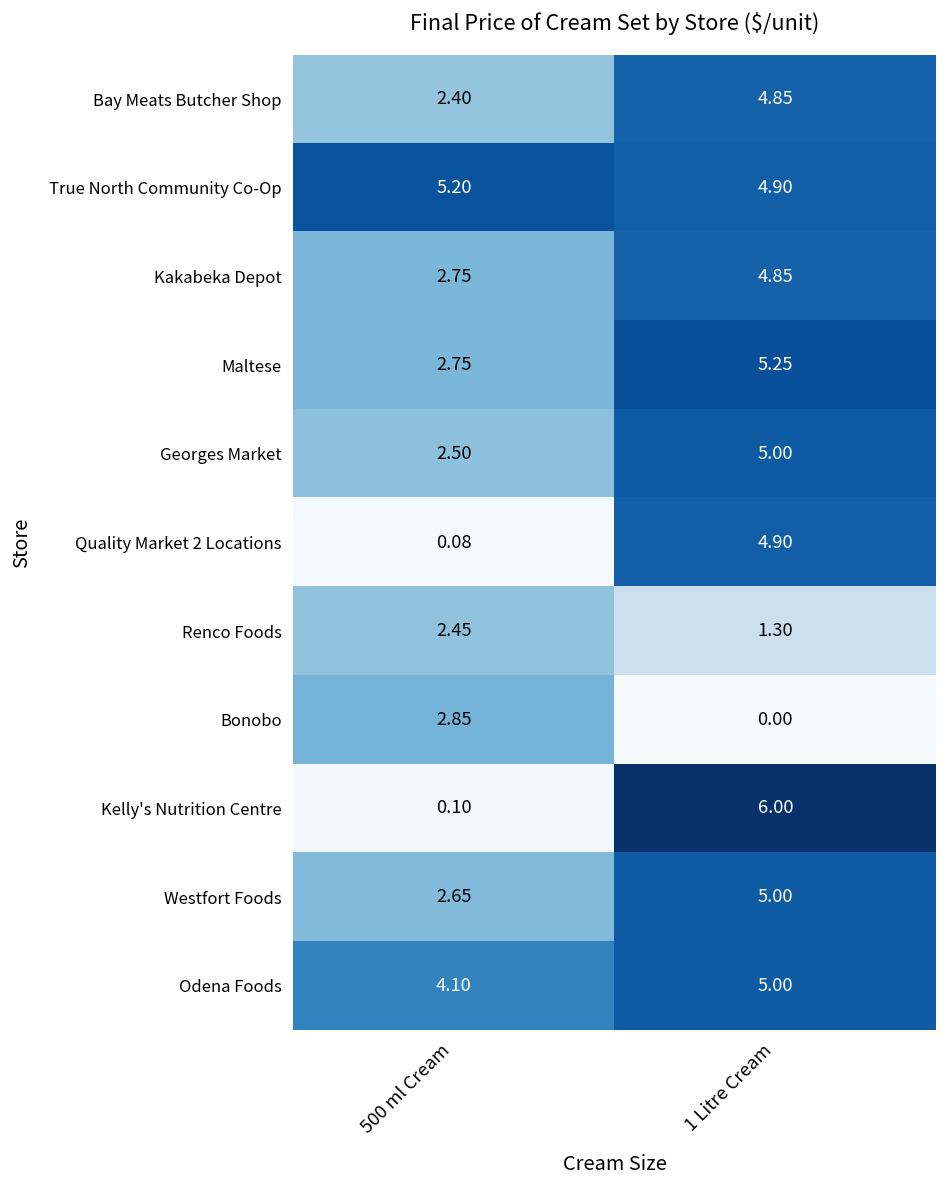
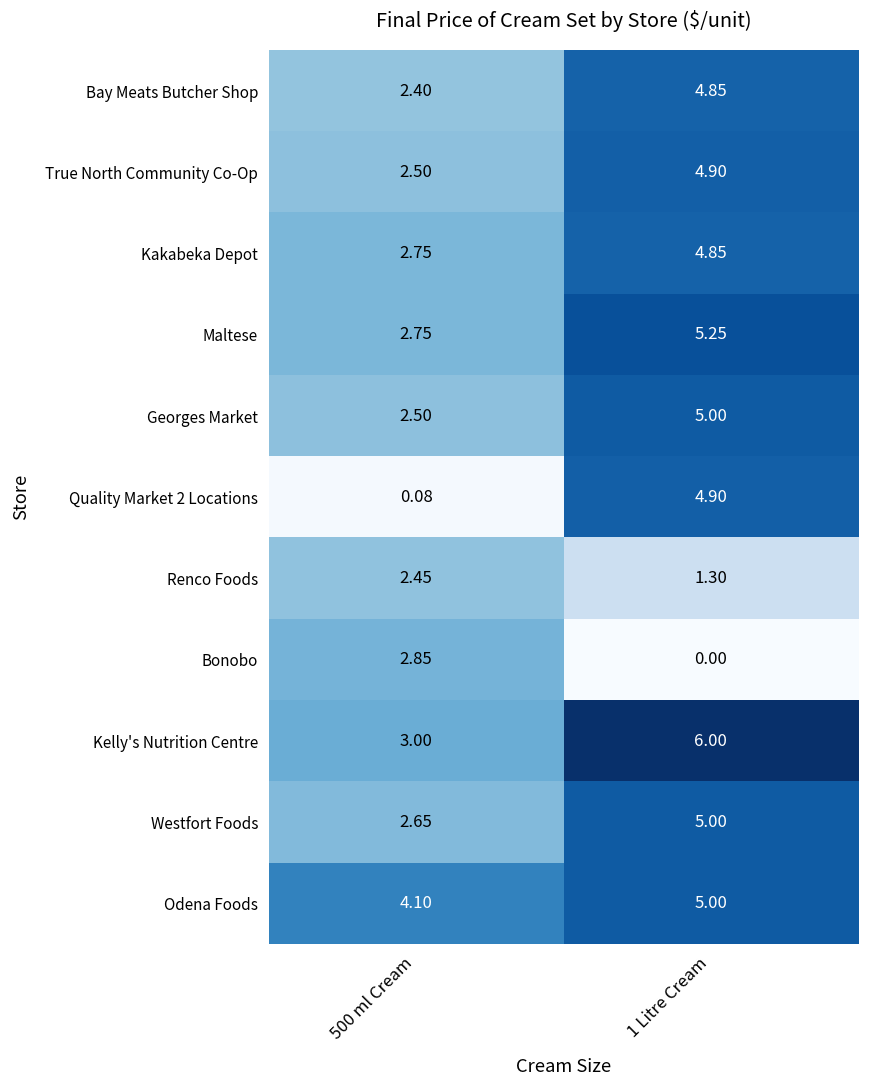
True North Community Co-Op, 500 ml Cream: 5.20 -> 2.50
Kelly's Nutrition Centre, 500 ml Cream: 0.10 -> 3.00
